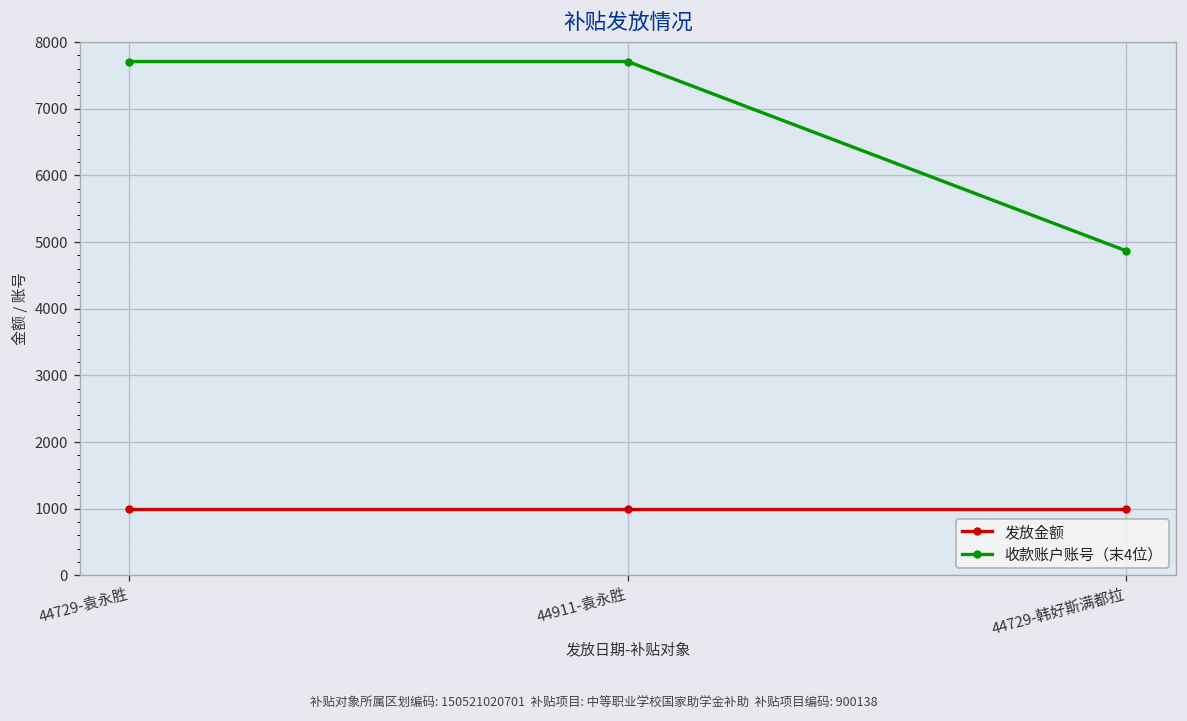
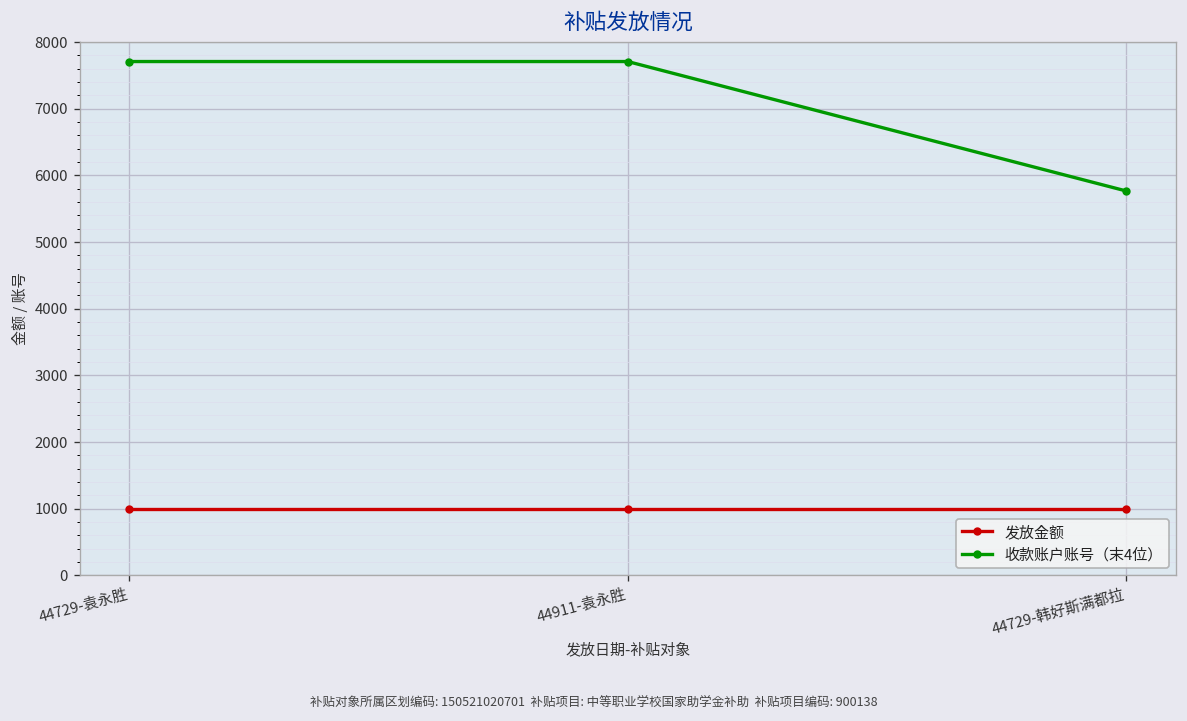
收款账户账号（末4位）, 44729-韩好斯满都拉: 4900 -> 5800
